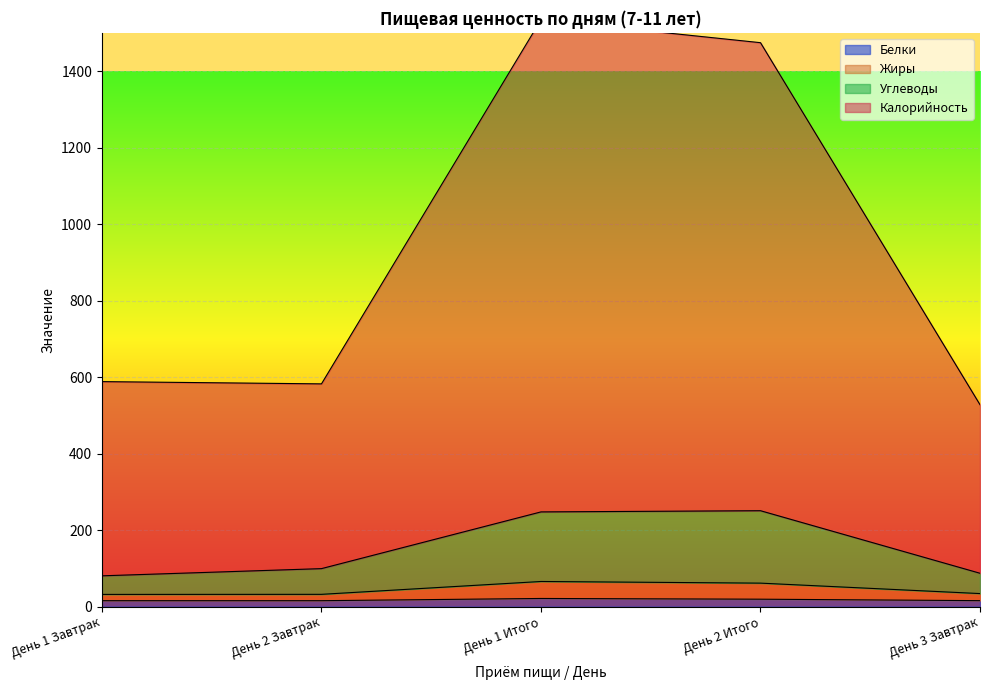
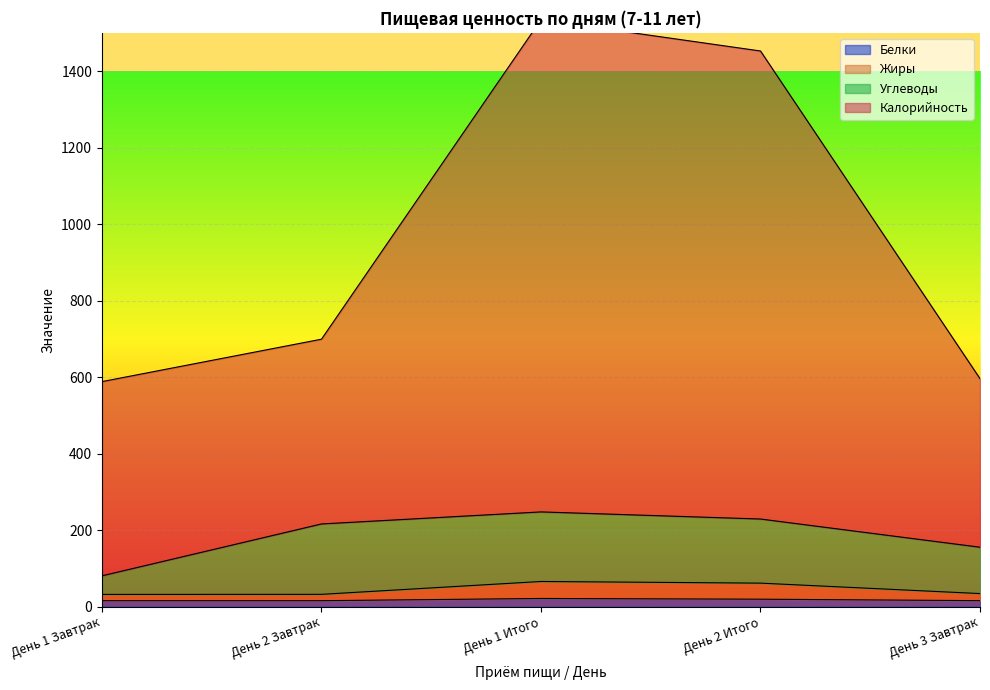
Углеводы, День 2 Завтрак: 70 -> 180
Углеводы, День 2 Итого: 190 -> 170
Углеводы, День 3 Завтрак: 50 -> 120
